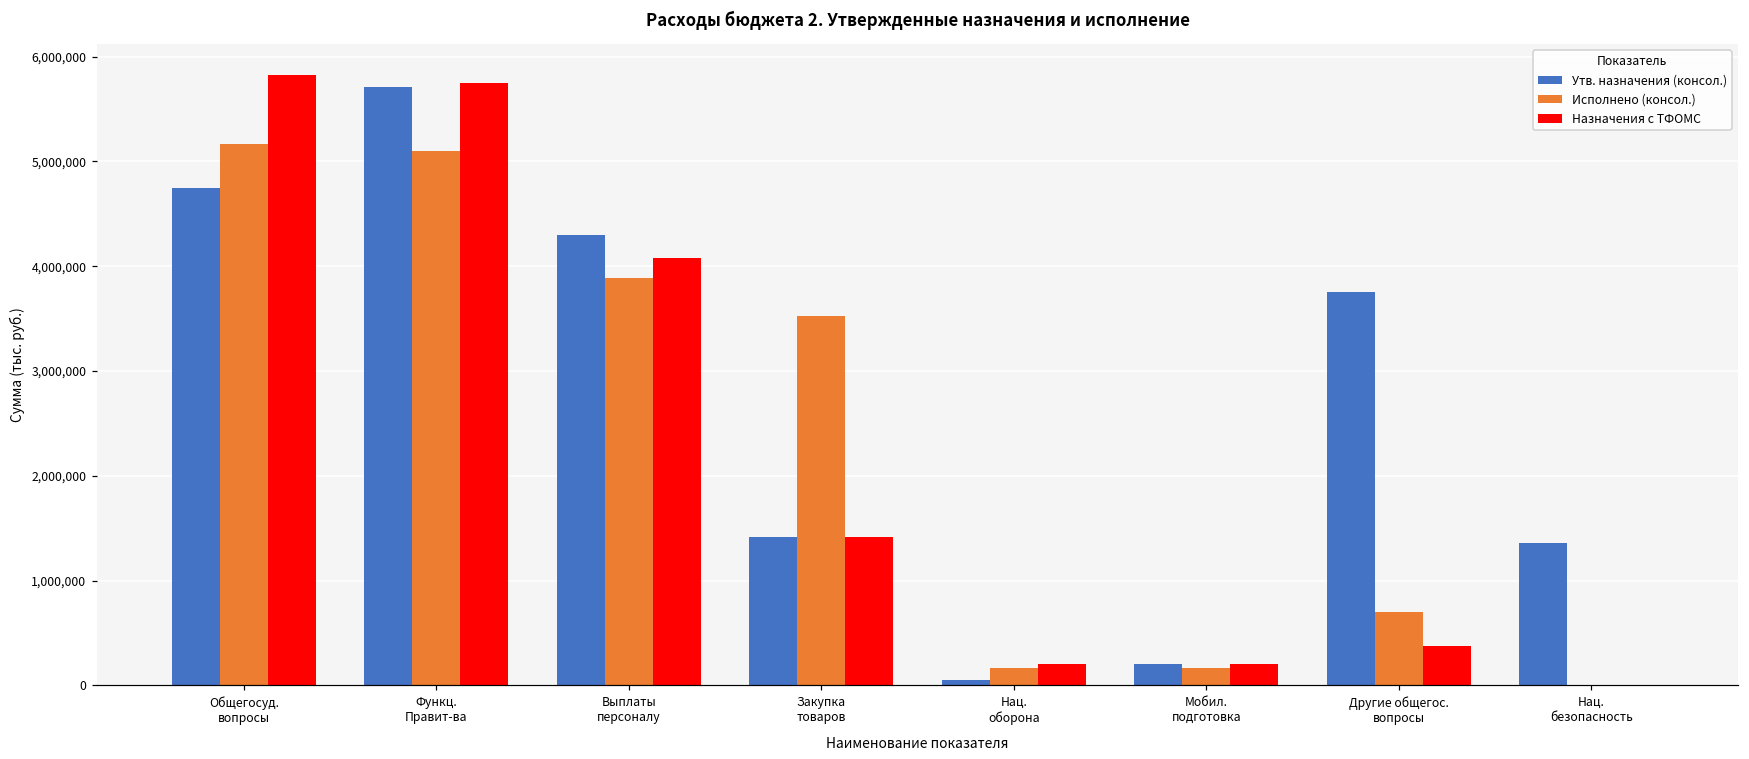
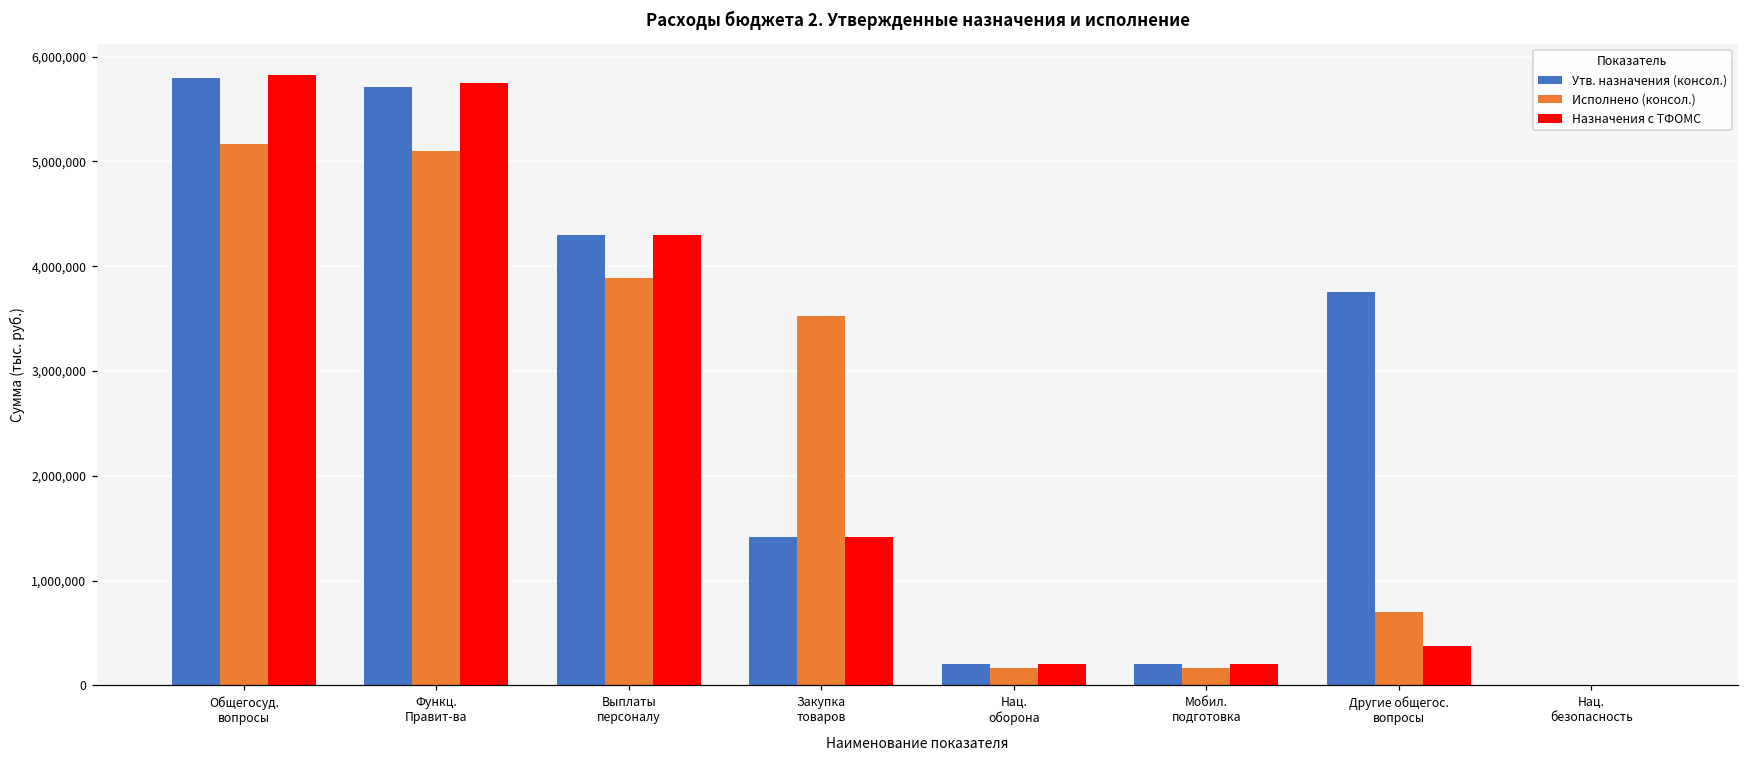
Утв. назначения (консол.), Общегосуд. вопросы: 4,700,000 -> 5,800,000
Назначения с ТФОМС, Выплаты персоналу: 4,100,000 -> 4,300,000
Утв. назначения (консол.), Нац. оборона: 100,000 -> 200,000
Утв. назначения (консол.), Нац. безопасность: 1,400,000 -> 0
